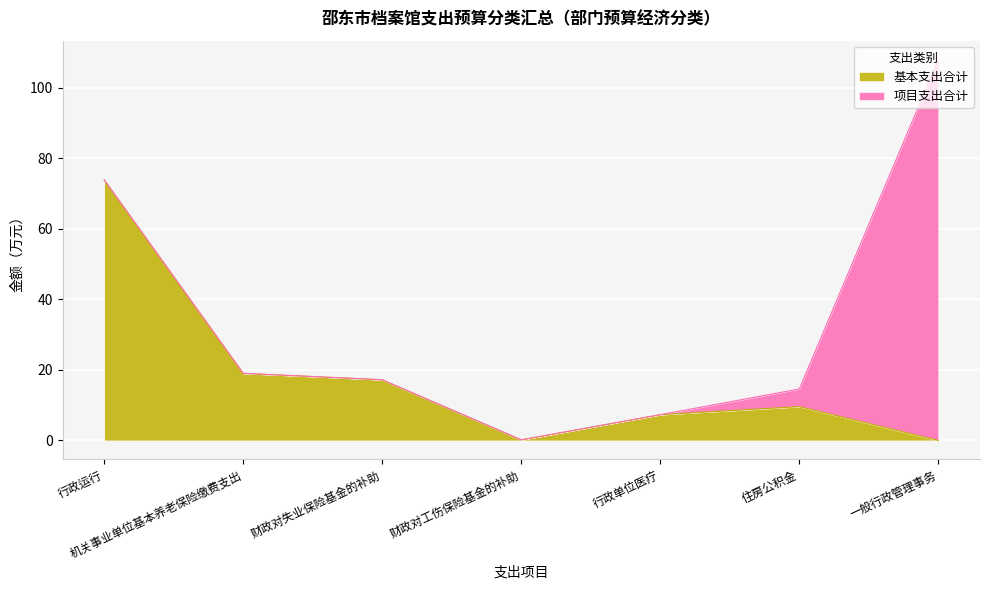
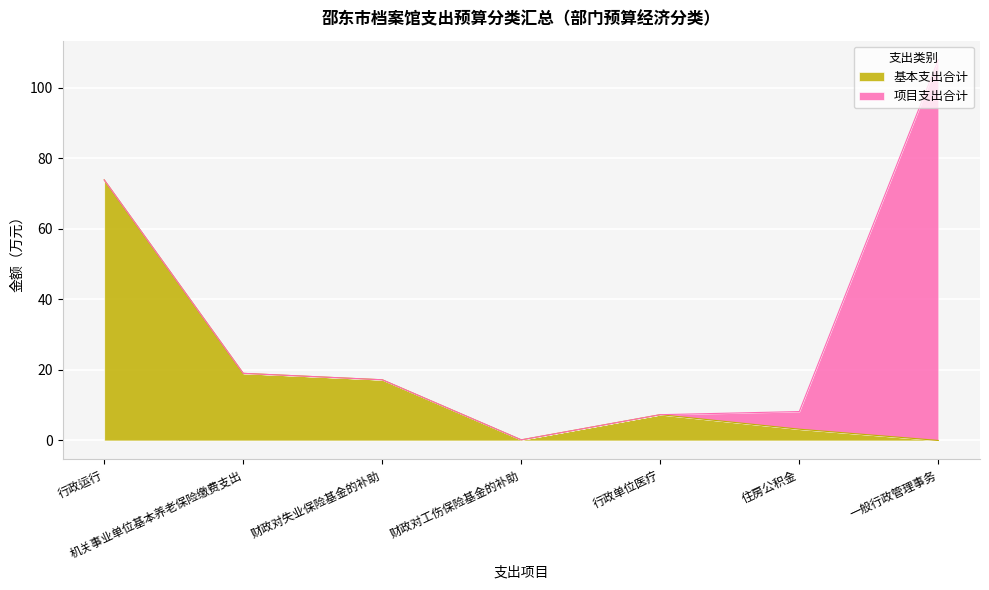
基本支出合计, 住房公积金: 10 -> 3
